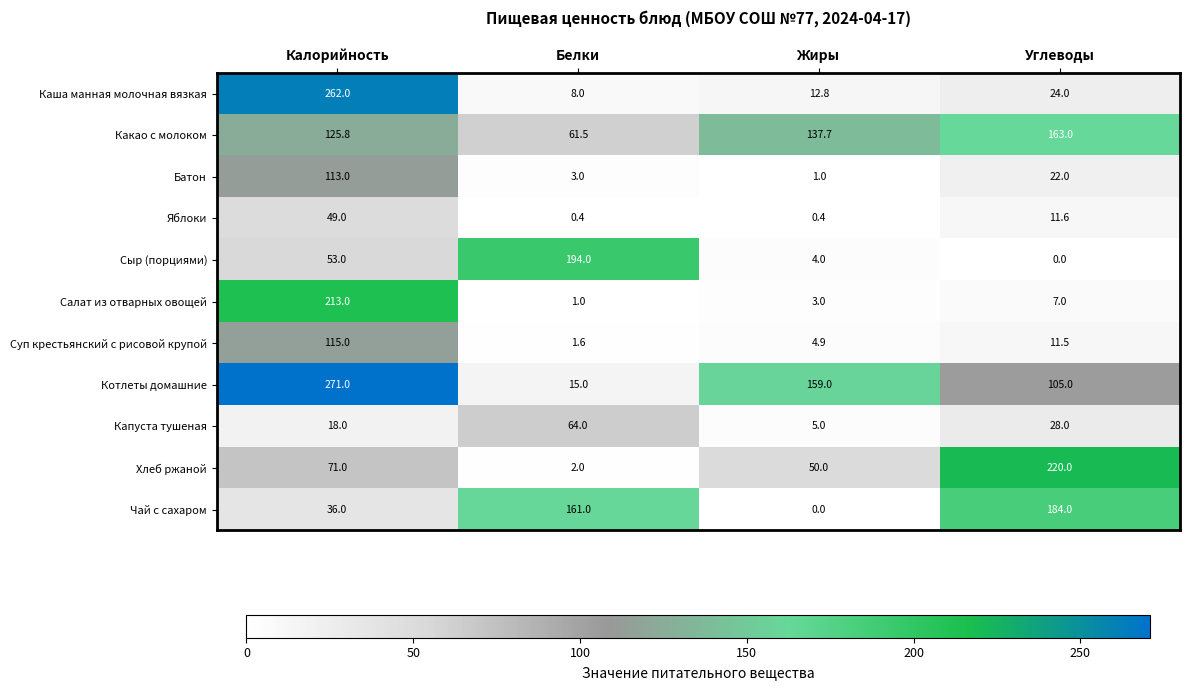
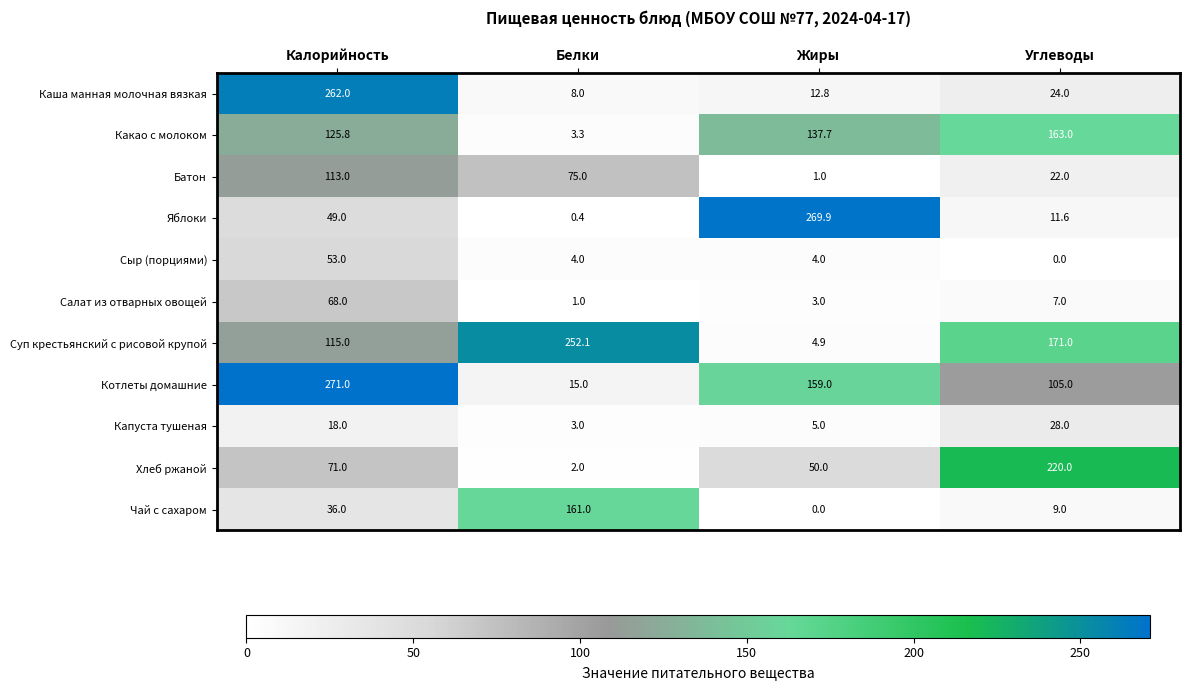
Какао с молоком, Белки: 61.5 -> 3.3
Батон, Белки: 3.0 -> 75.0
Яблоки, Жиры: 0.4 -> 269.9
Сыр (порциями), Белки: 194.0 -> 4.0
Салат из отварных овощей, Калорийность: 213.0 -> 68.0
Суп крестьянский с рисовой крупой, Белки: 1.6 -> 252.1
Суп крестьянский с рисовой крупой, Углеводы: 11.5 -> 171.0
Капуста тушеная, Белки: 64.0 -> 3.0
Чай с сахаром, Углеводы: 184.0 -> 9.0
